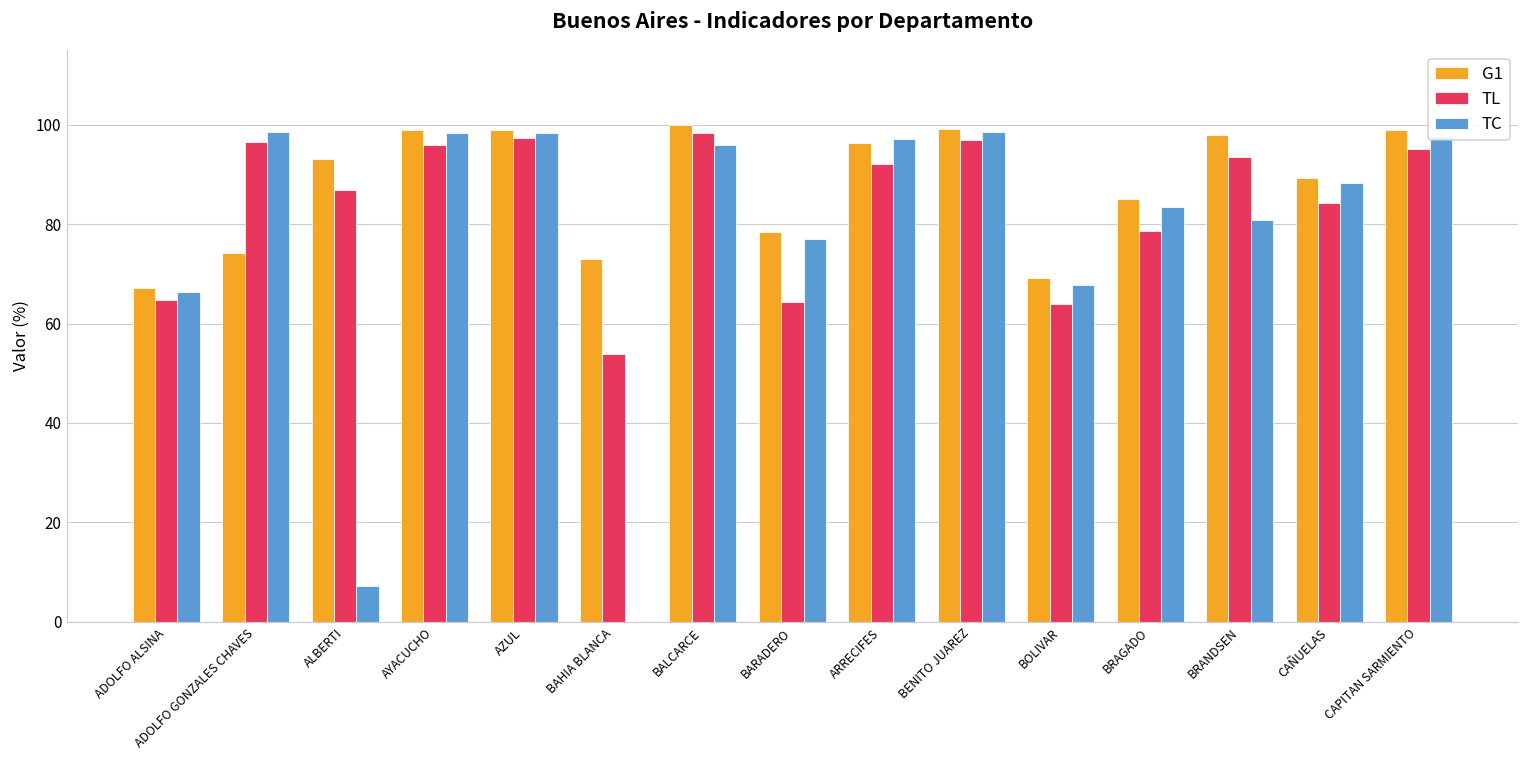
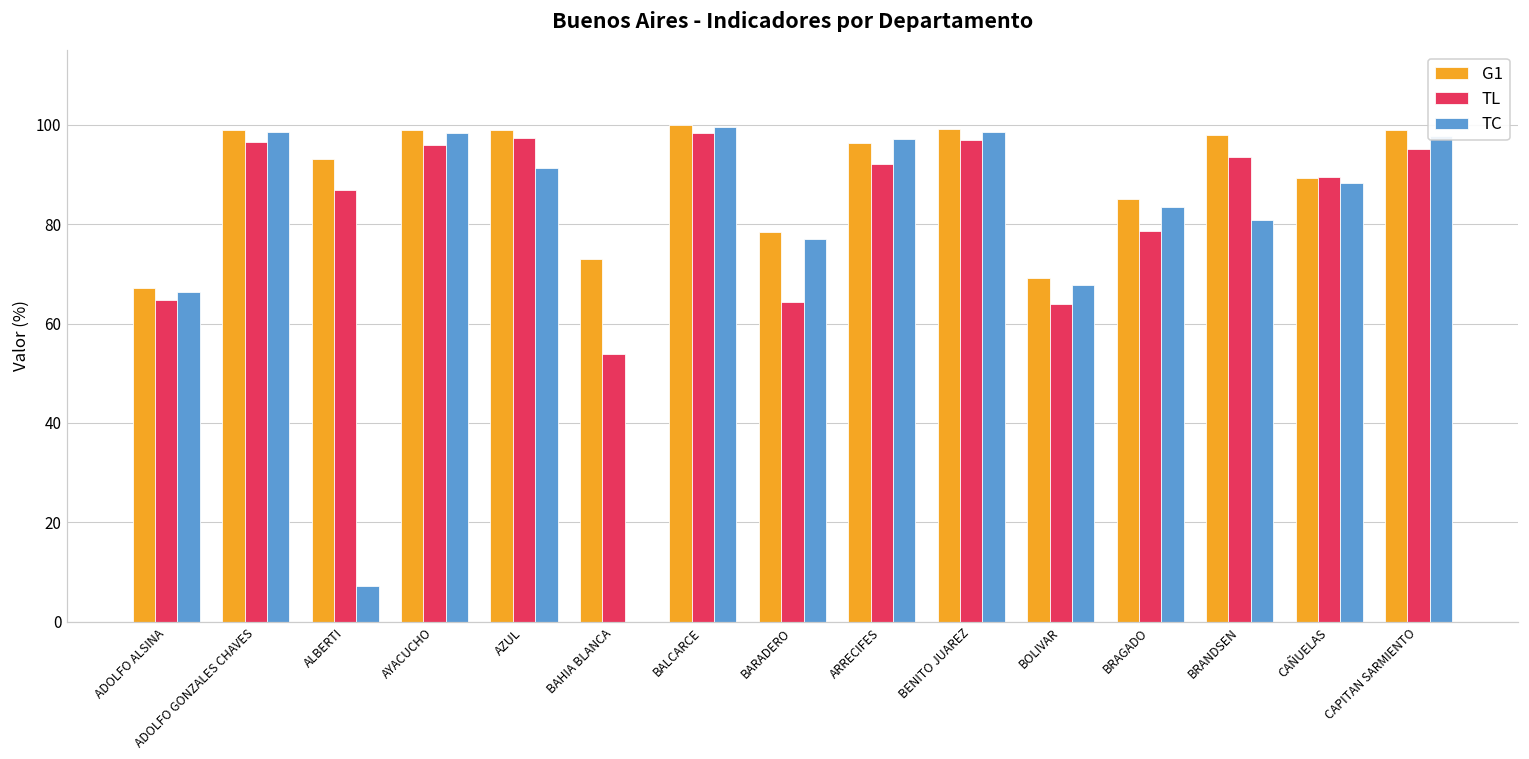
G1, ADOLFO GONZALES CHAVES: 74 -> 99
TC, AZUL: 98 -> 91
TC, BALCARCE: 96 -> 100
TL, CAÑUELAS: 84 -> 90
